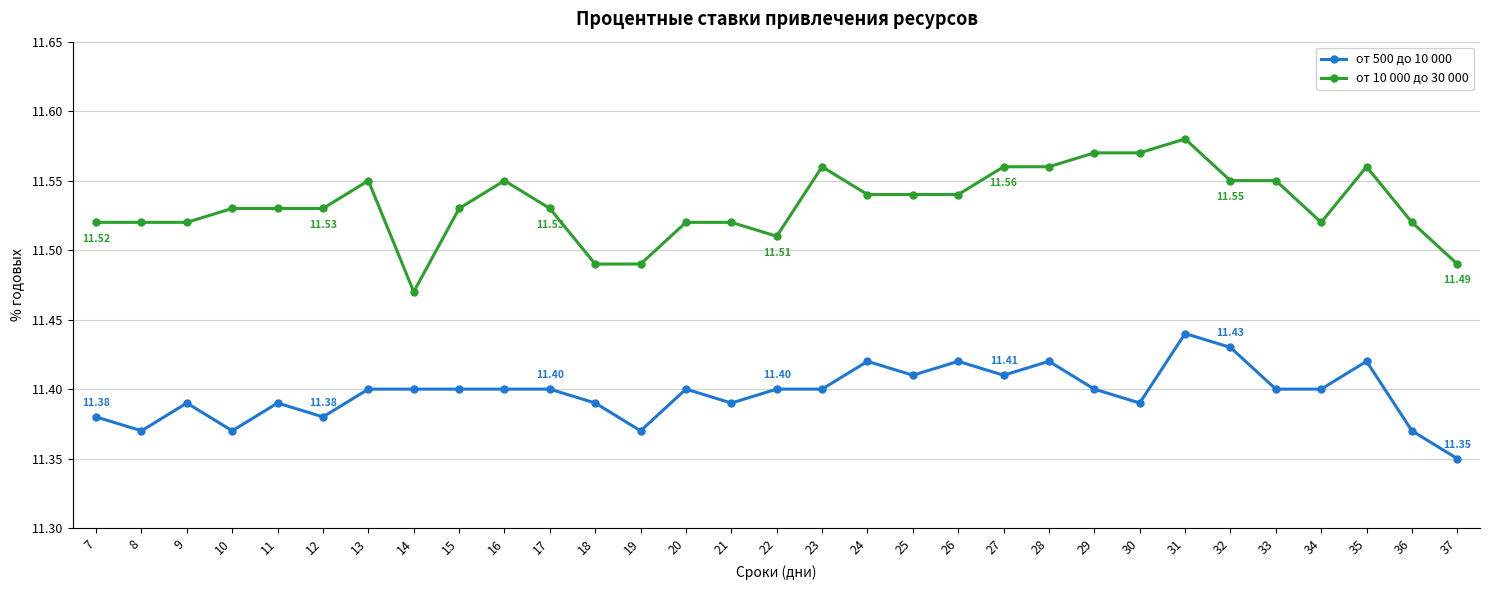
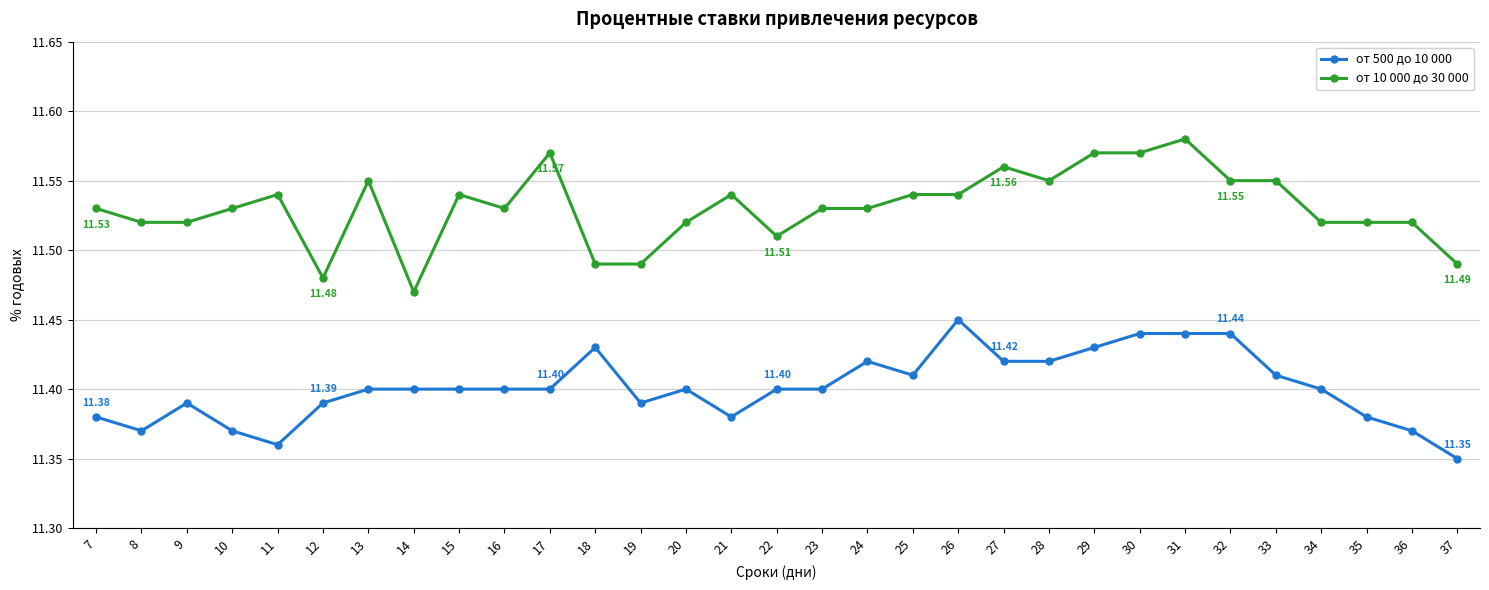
от 10 000 до 30 000, 7: 11.52 -> 11.53
от 500 до 10 000, 11: 11.39 -> 11.36
от 10 000 до 30 000, 11: 11.53 -> 11.54
от 500 до 10 000, 12: 11.38 -> 11.39
от 10 000 до 30 000, 12: 11.53 -> 11.48
от 10 000 до 30 000, 15: 11.53 -> 11.54
от 10 000 до 30 000, 16: 11.55 -> 11.53
от 10 000 до 30 000, 17: 11.53 -> 11.57
от 500 до 10 000, 18: 11.39 -> 11.43
от 500 до 10 000, 19: 11.37 -> 11.39
от 500 до 10 000, 21: 11.39 -> 11.38
от 10 000 до 30 000, 21: 11.52 -> 11.54
от 10 000 до 30 000, 23: 11.56 -> 11.53
от 10 000 до 30 000, 24: 11.54 -> 11.53
от 500 до 10 000, 26: 11.42 -> 11.45
от 500 до 10 000, 27: 11.41 -> 11.42
от 10 000 до 30 000, 28: 11.56 -> 11.55
от 500 до 10 000, 29: 11.40 -> 11.43
от 500 до 10 000, 30: 11.39 -> 11.44
от 500 до 10 000, 32: 11.43 -> 11.44
от 500 до 10 000, 33: 11.40 -> 11.41
от 500 до 10 000, 35: 11.42 -> 11.38
от 10 000 до 30 000, 35: 11.56 -> 11.52
